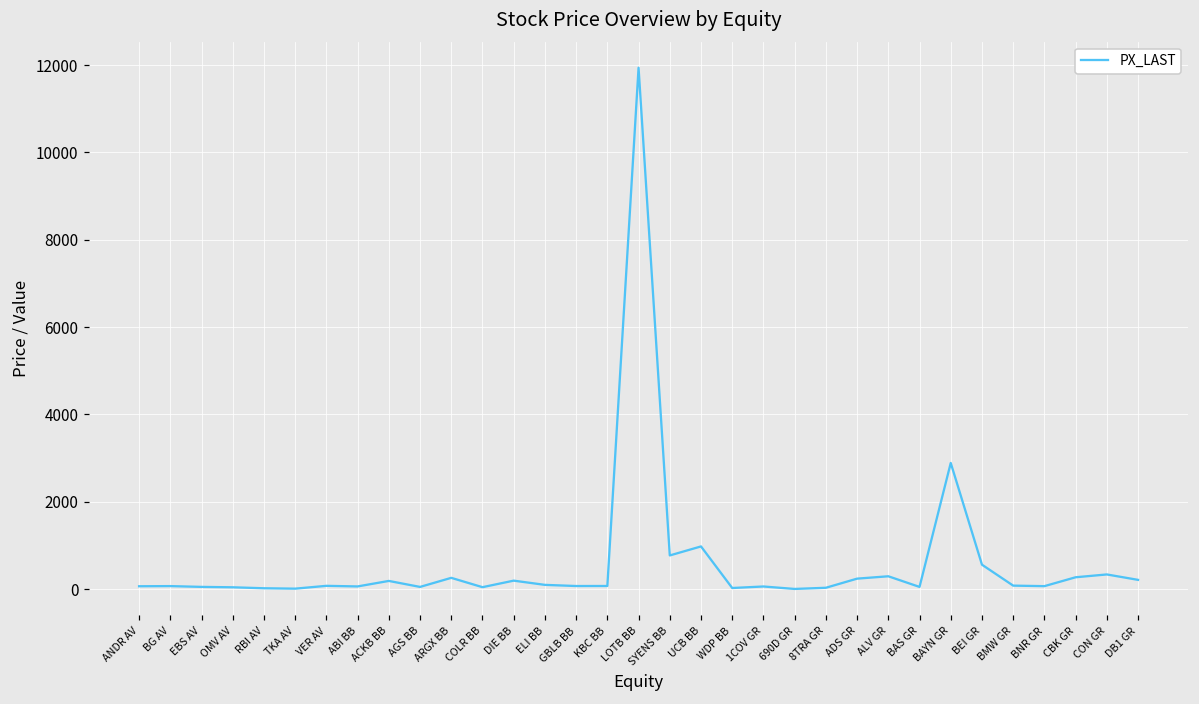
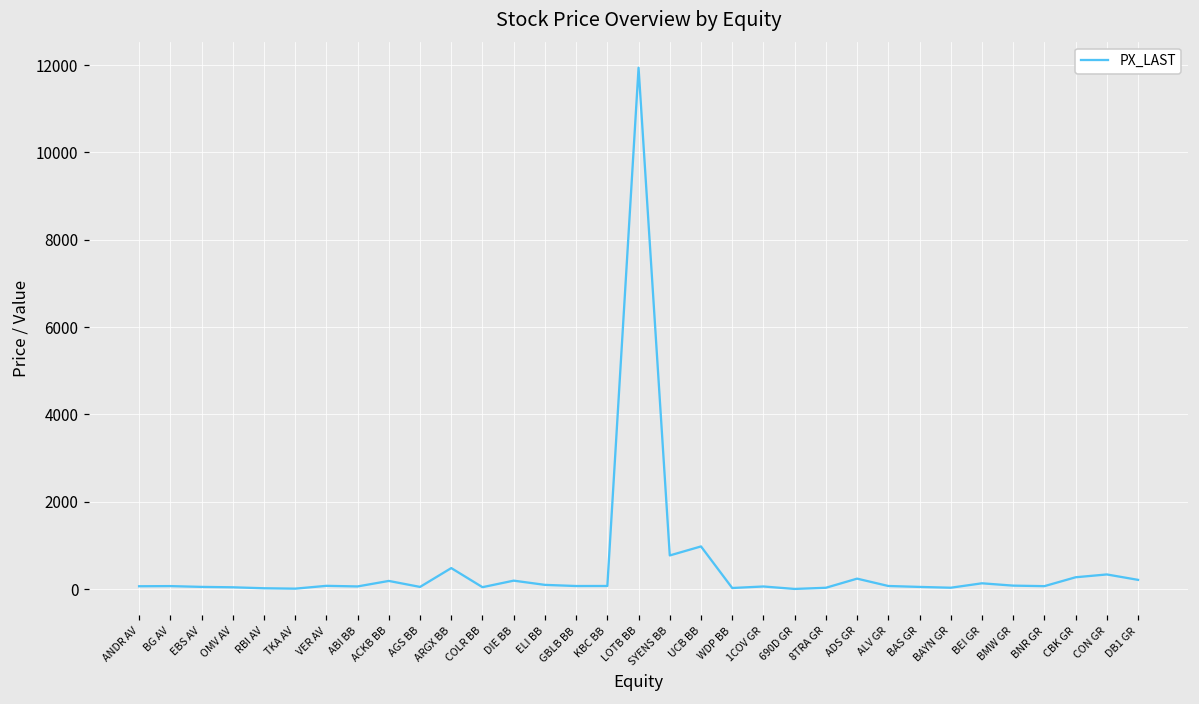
ARGX BB: 300 -> 500
ALV GR: 300 -> 100
BAYN GR: 2900 -> 0
BEI GR: 600 -> 100
